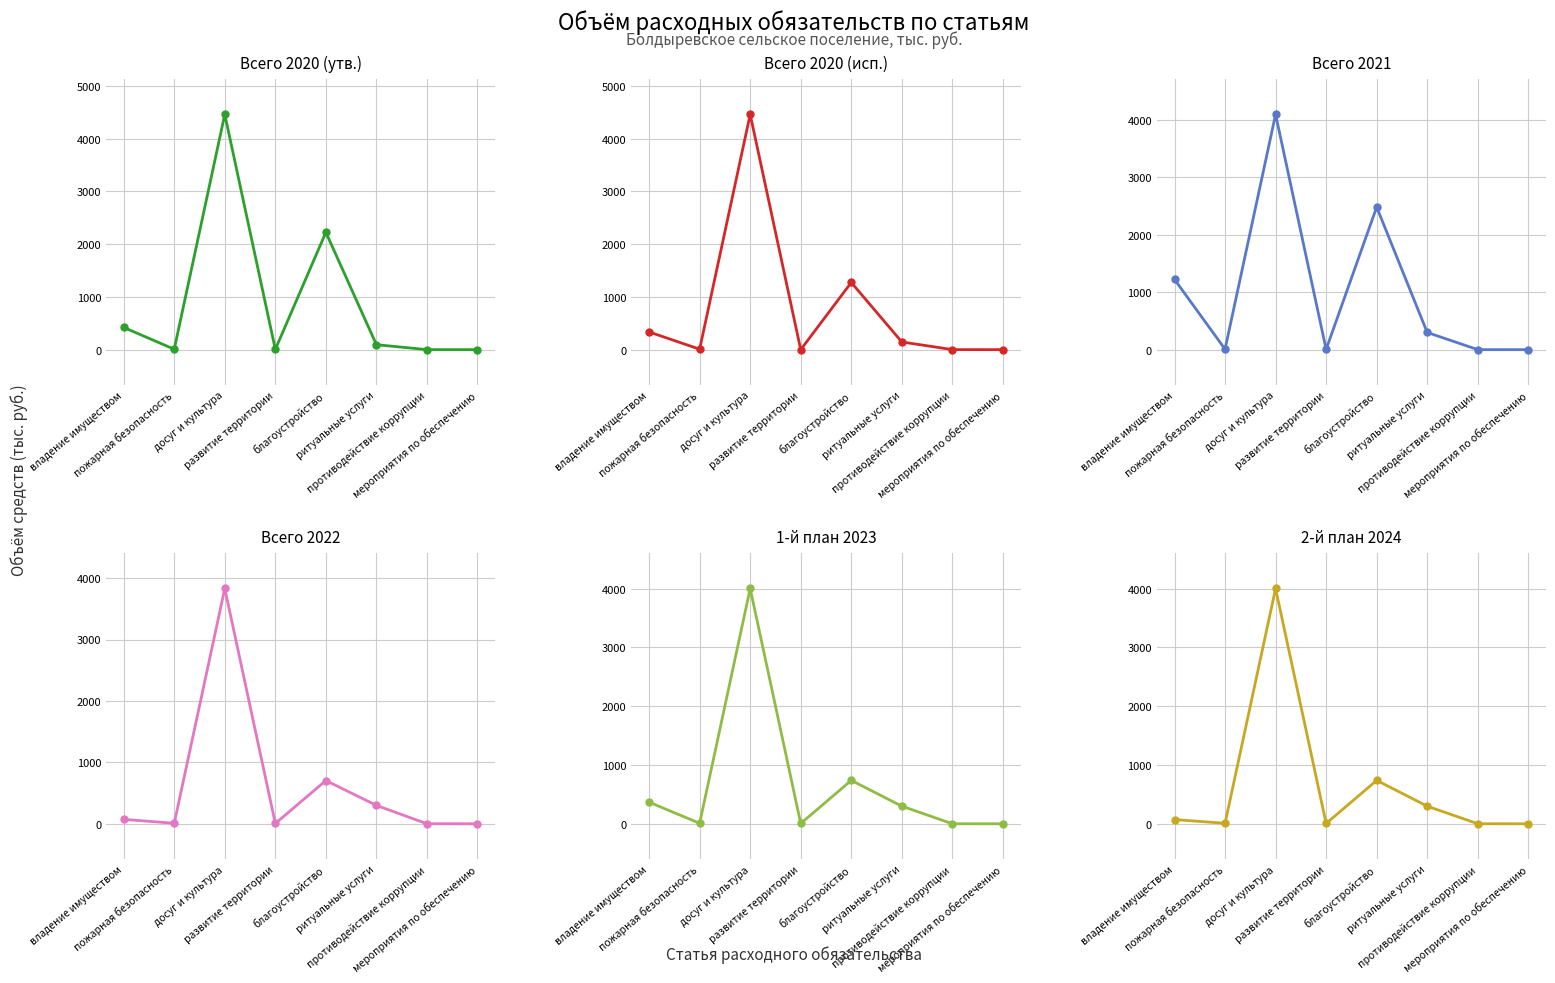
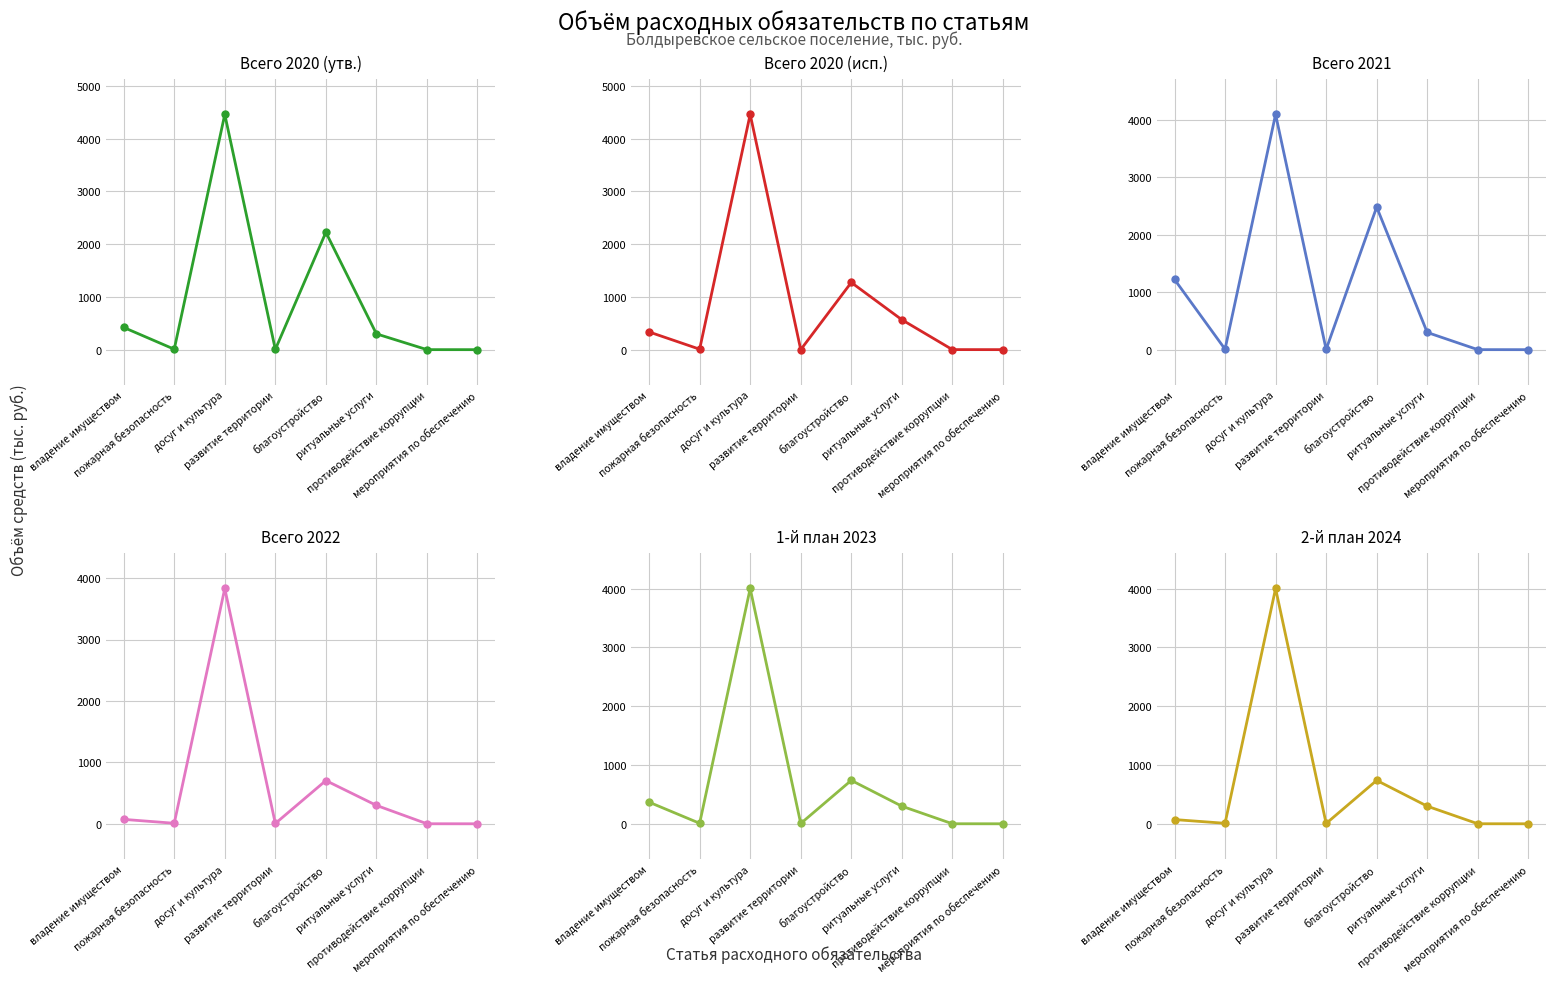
Всего 2020 (утв.), ритуальные услуги: 100 -> 300
Всего 2020 (исп.), ритуальные услуги: 100 -> 600
